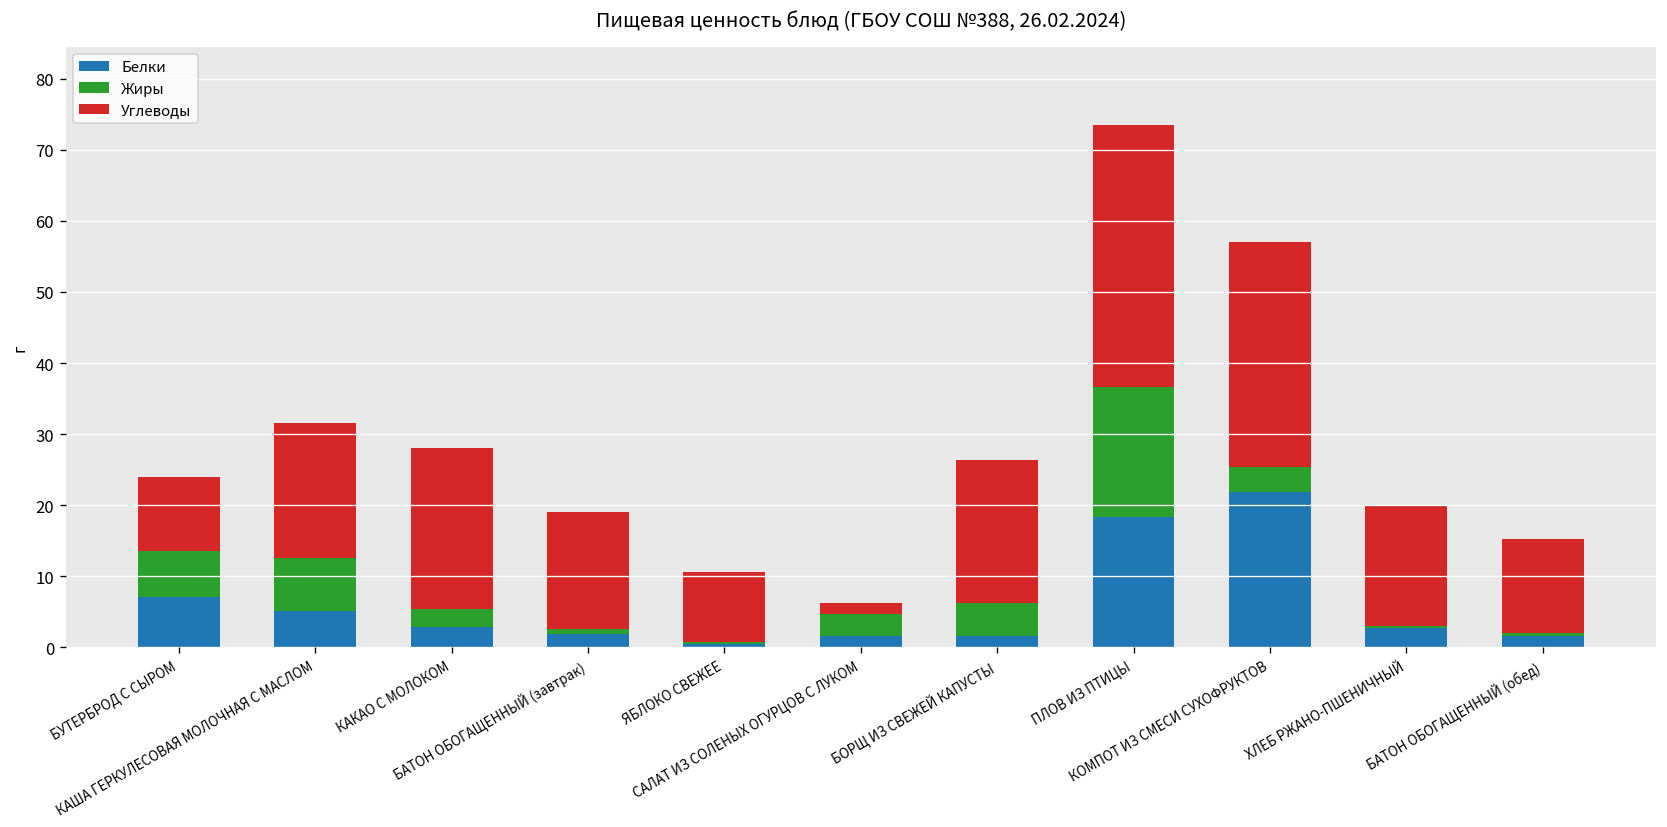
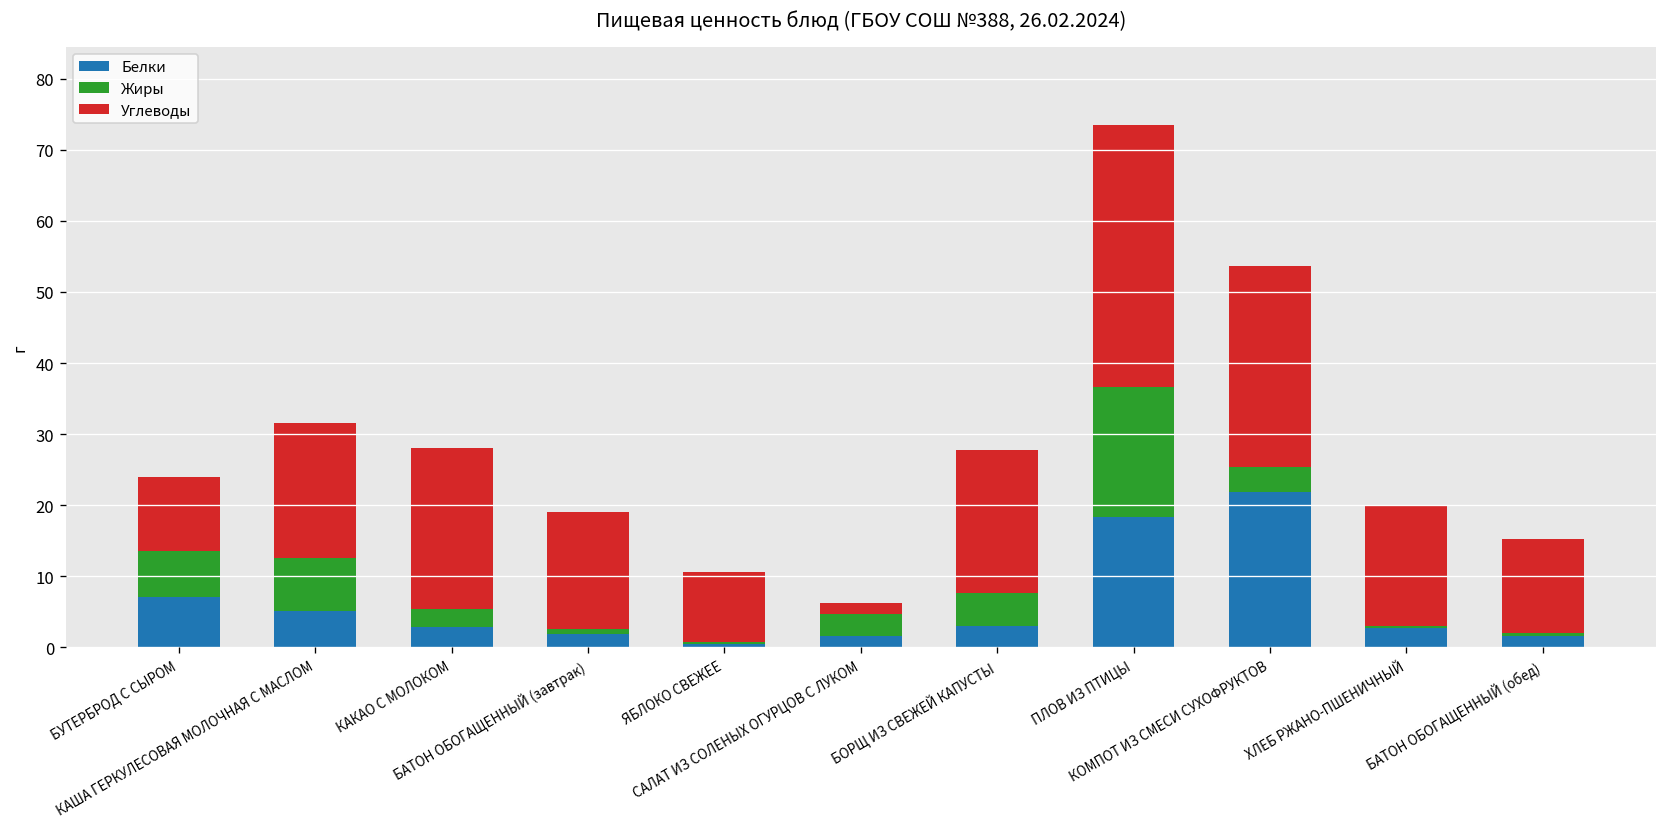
Белки, БОРЩ ИЗ СВЕЖЕЙ КАПУСТЫ: 2 -> 3
Углеводы, КОМПОТ ИЗ СМЕСИ СУХОФРУКТОВ: 32 -> 28
